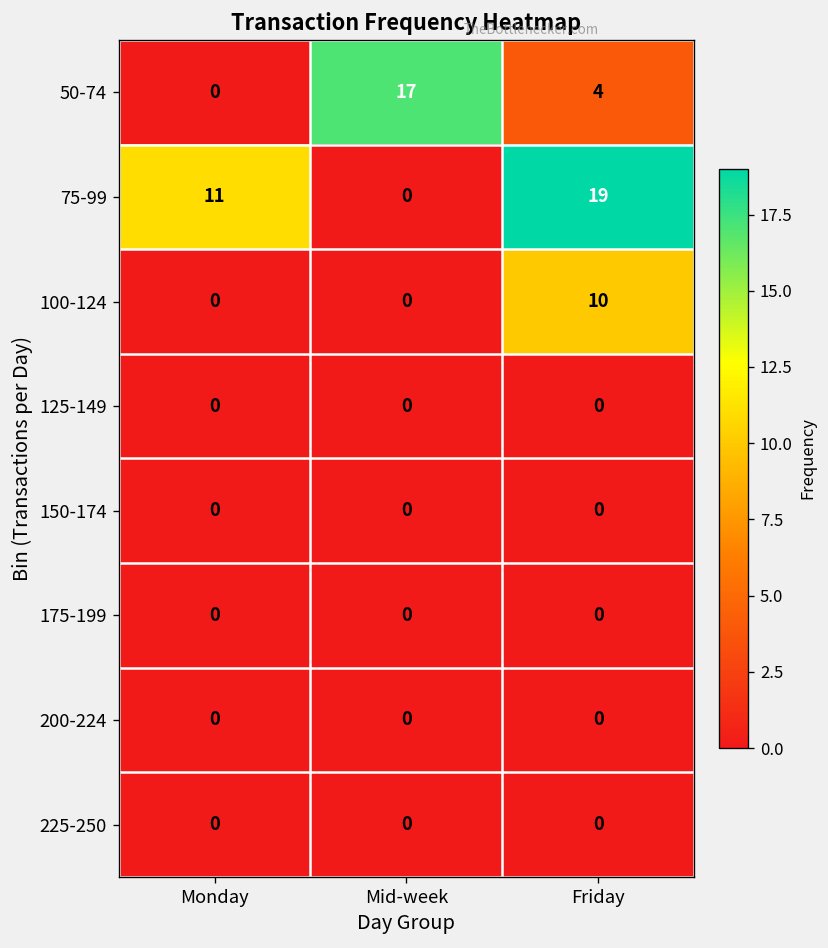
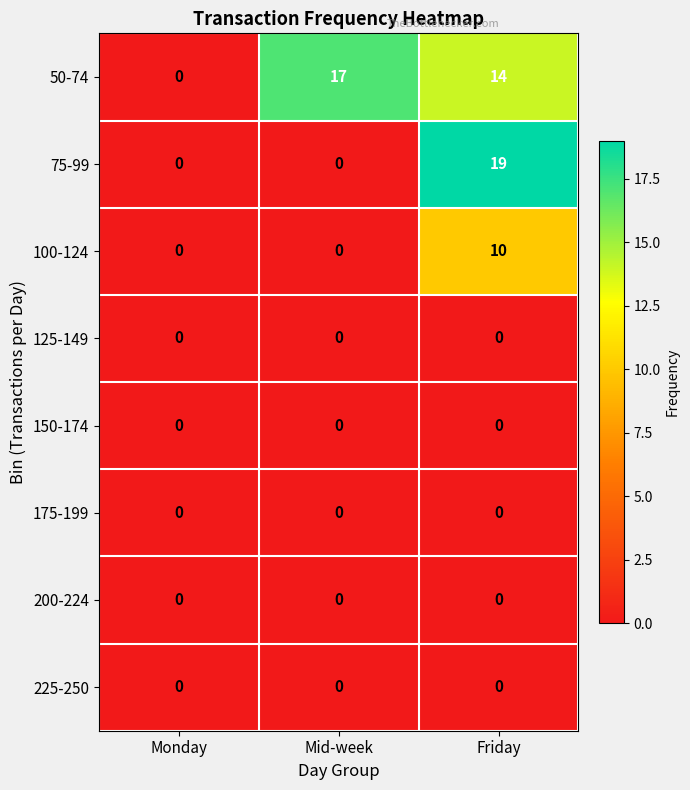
50-74, Friday: 4 -> 14
75-99, Monday: 11 -> 0
